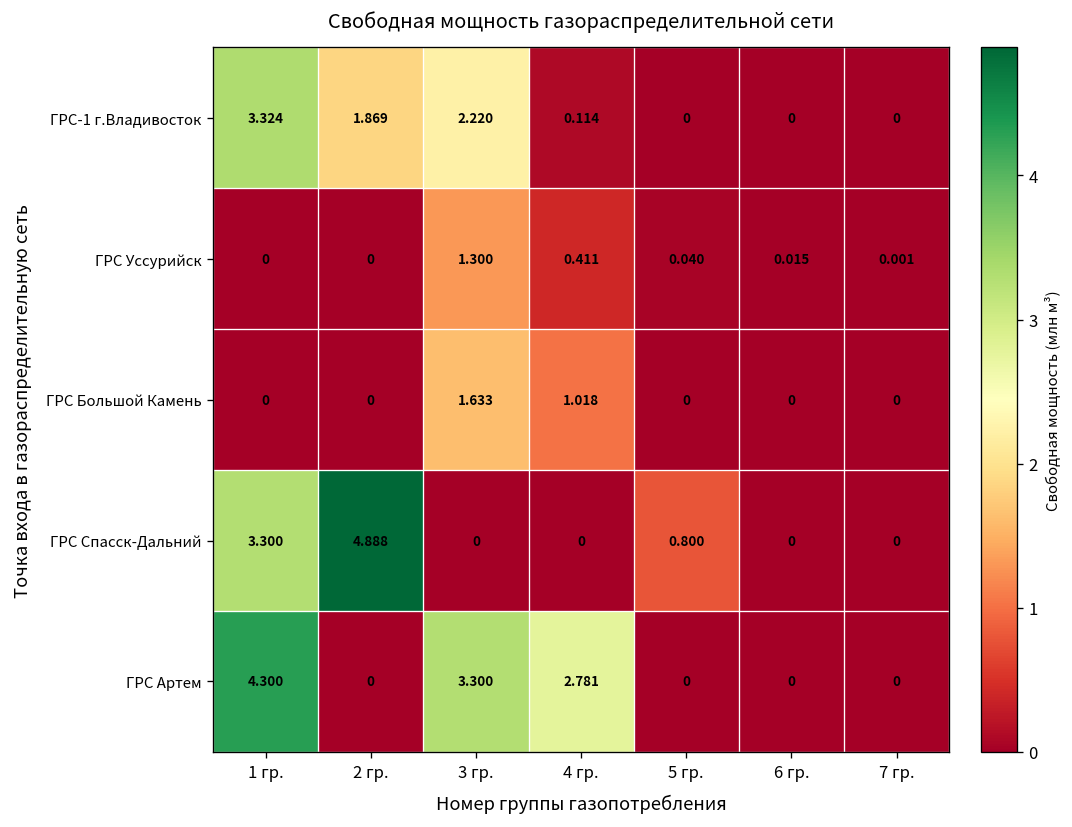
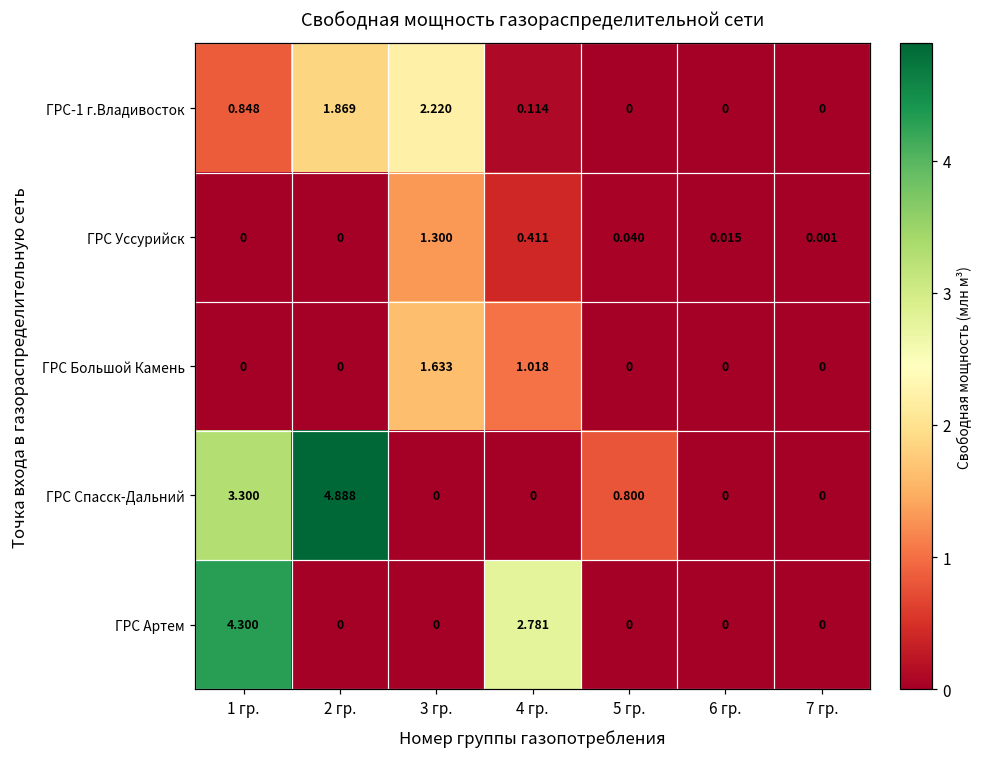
ГРС-1 г.Владивосток, 1 гр.: 3.324 -> 0.848
ГРС Артем, 3 гр.: 3.300 -> 0
